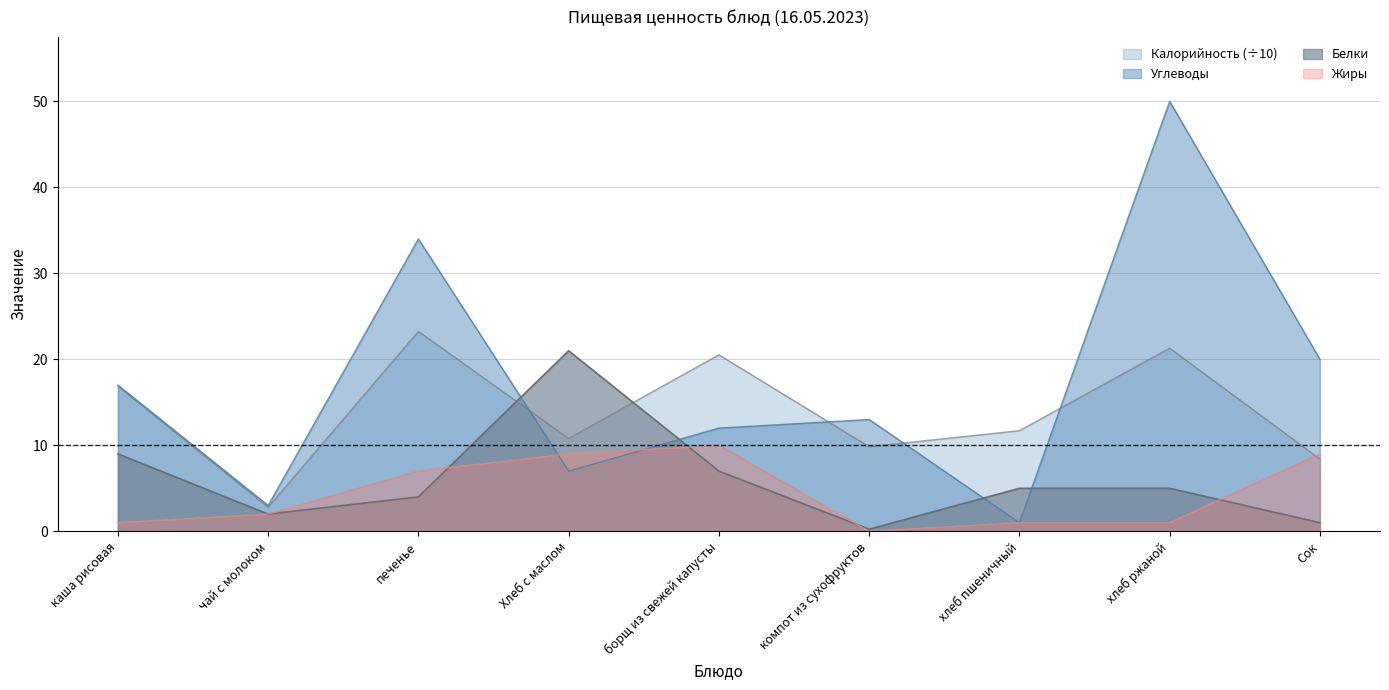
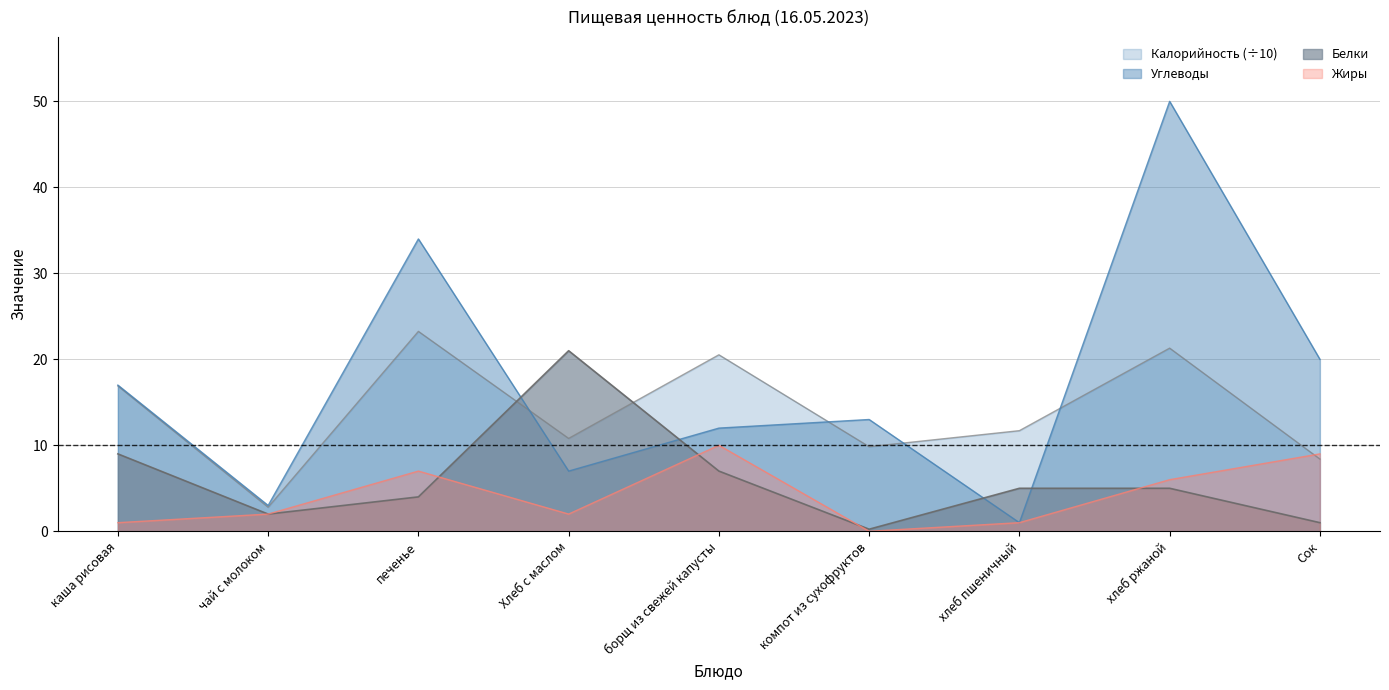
Жиры, Хлеб с маслом: 9 -> 2
Жиры, хлеб ржаной: 1 -> 6
